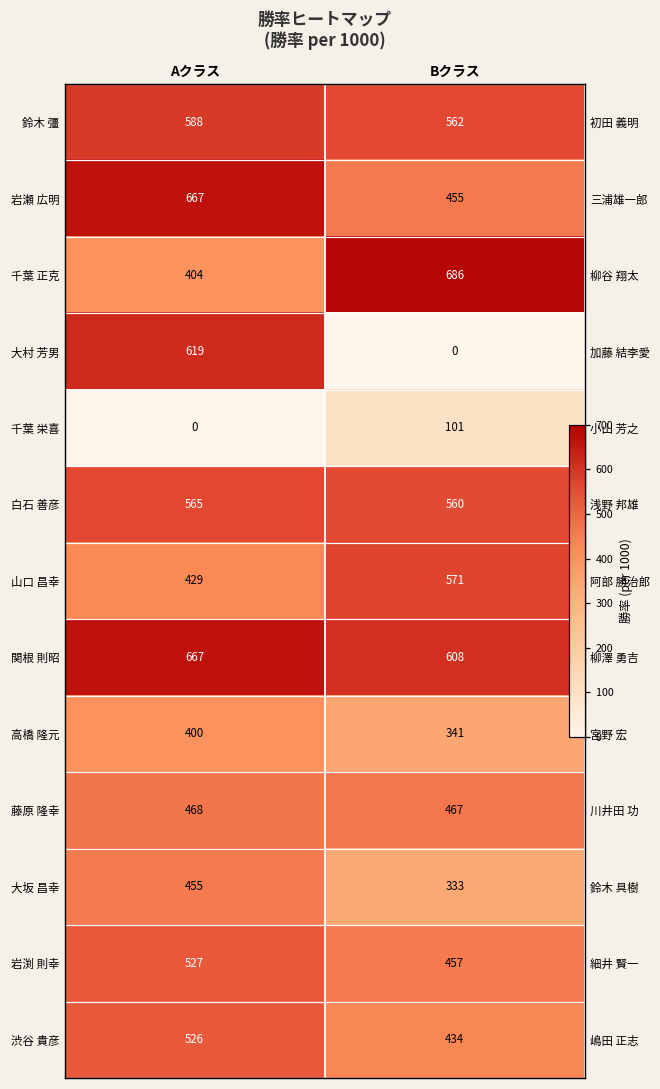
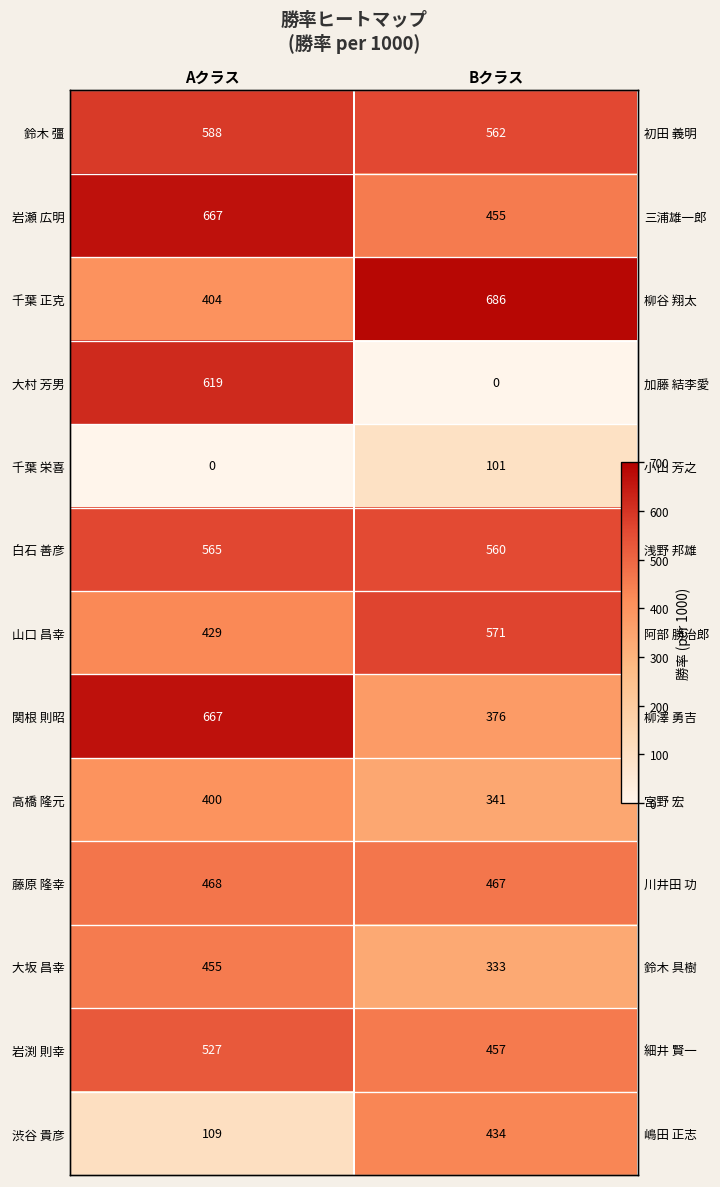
関根 則昭, Bクラス: 608 -> 376
渋谷 貴彦, Aクラス: 526 -> 109
